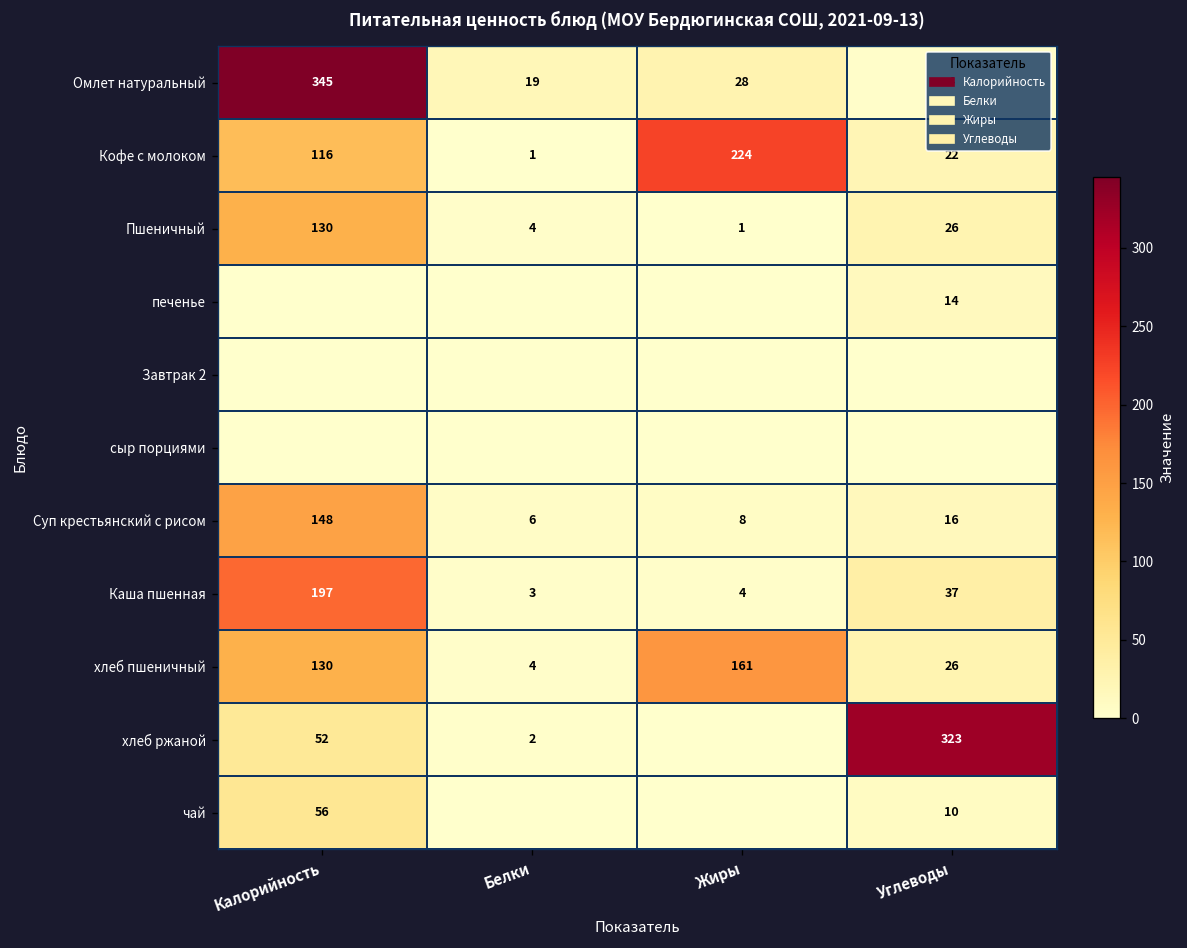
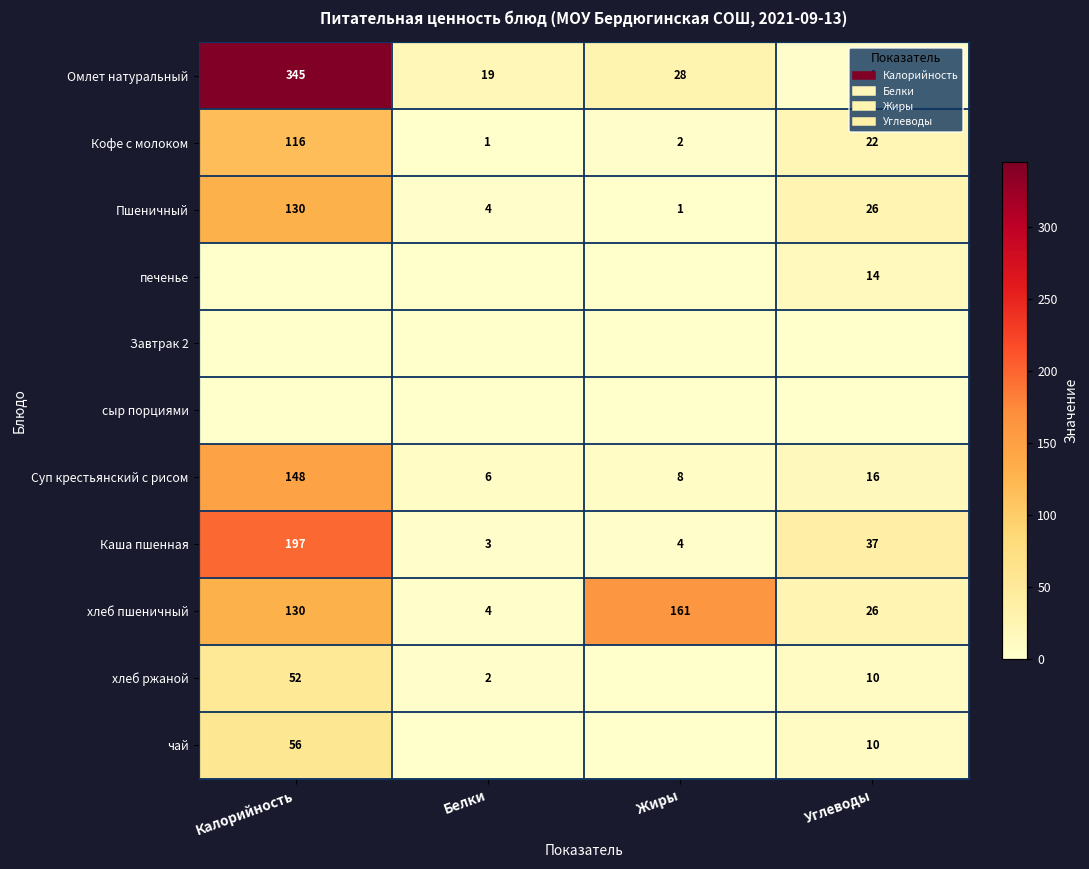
Кофе с молоком, Жиры: 224 -> 2
хлеб ржаной, Углеводы: 323 -> 10
